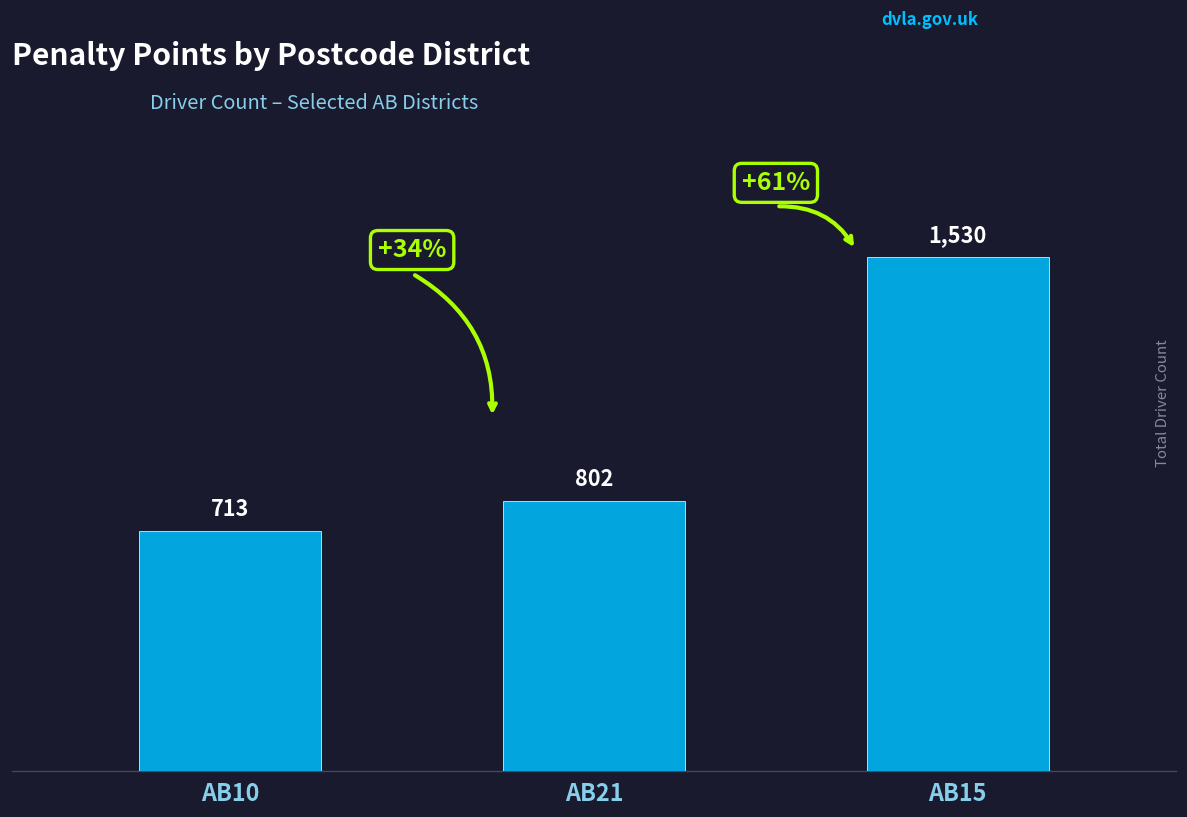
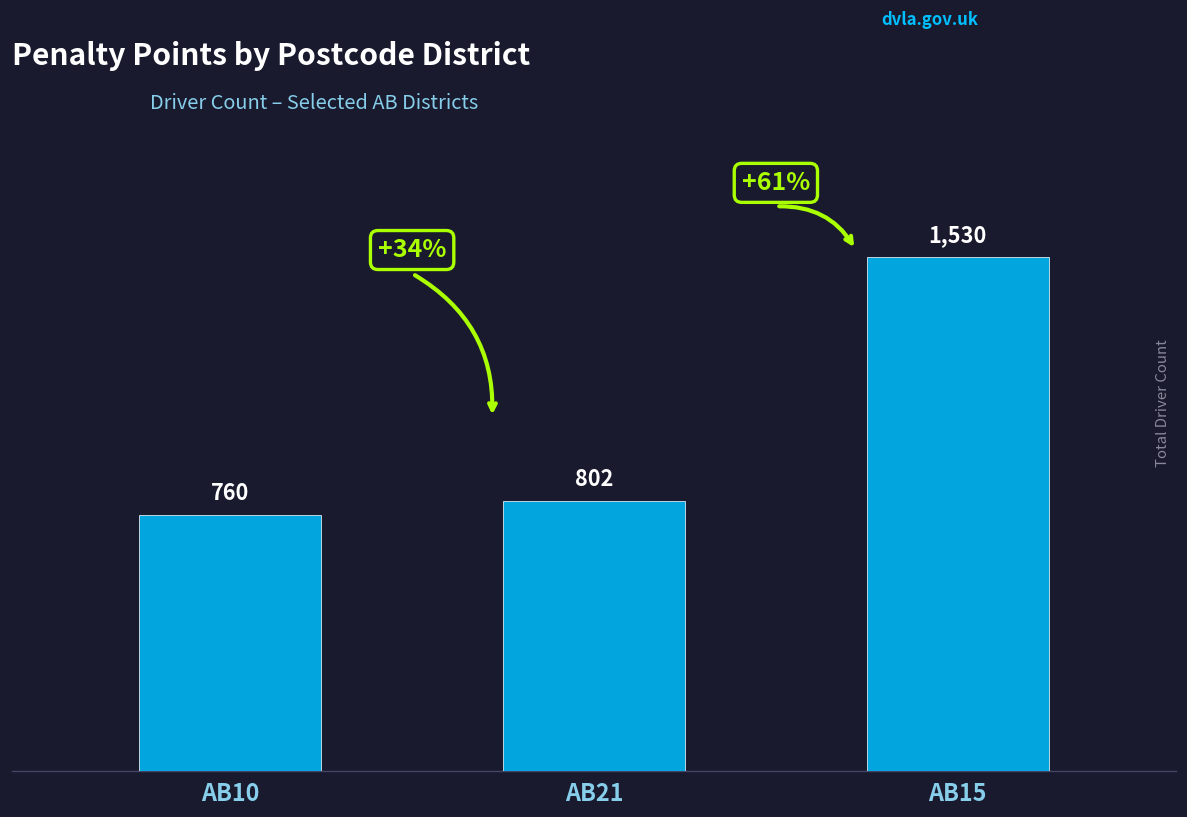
AB10: 713 -> 760
